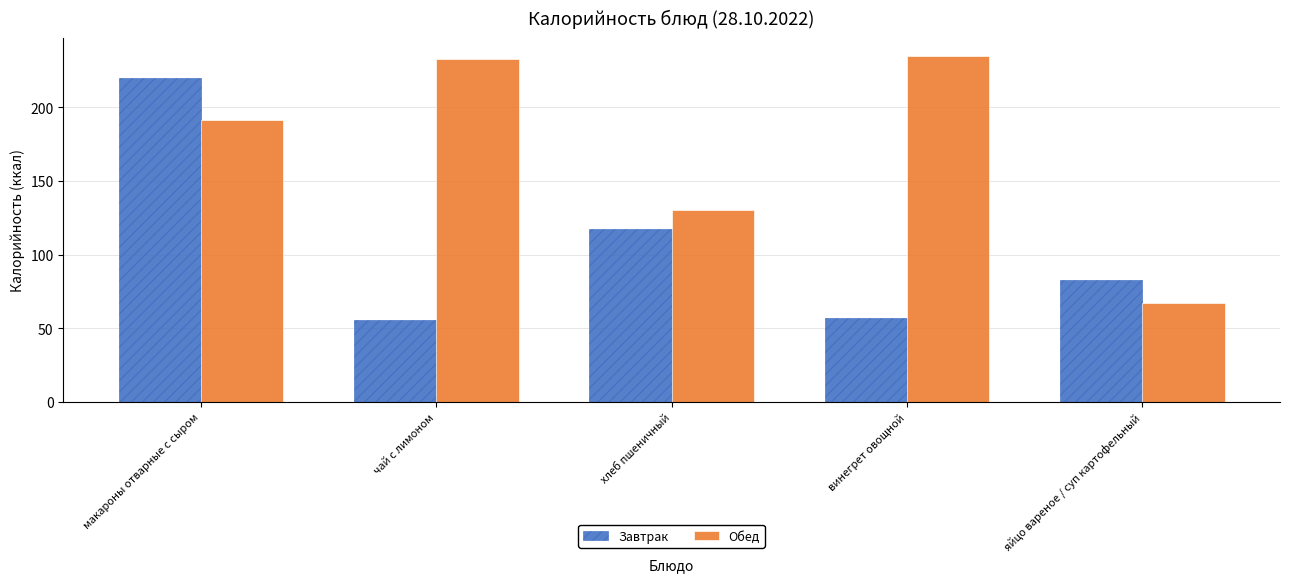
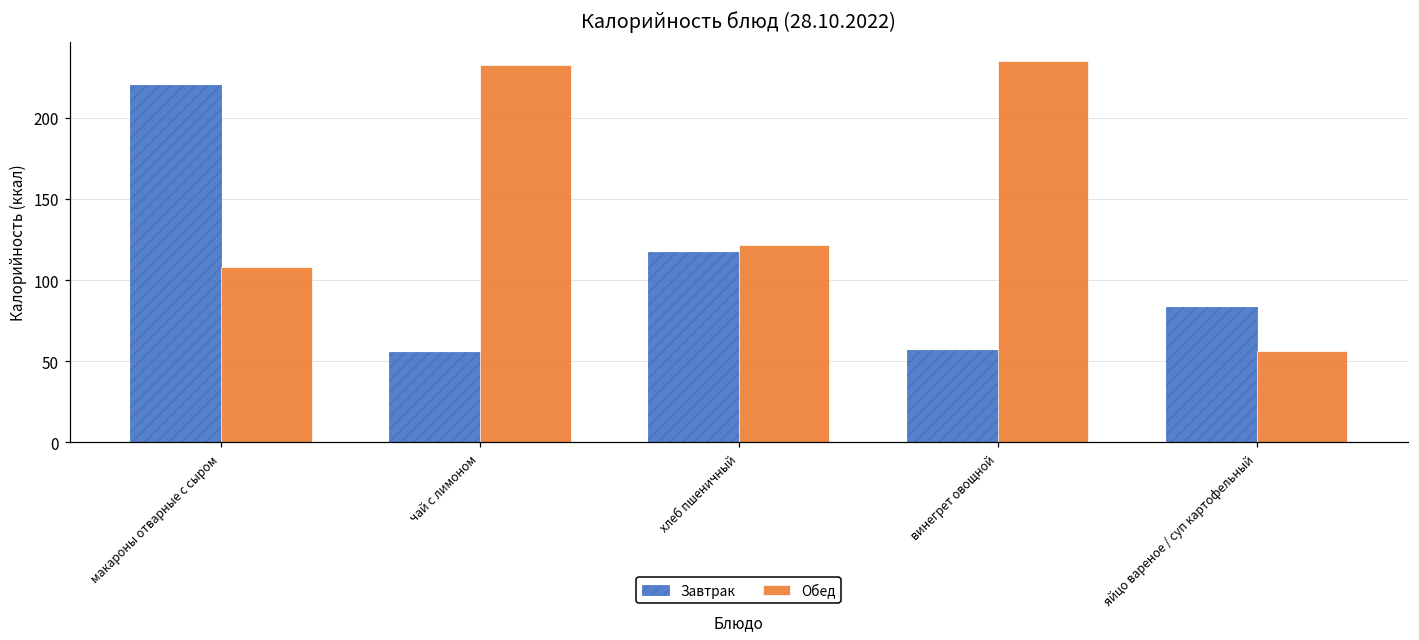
Обед, макароны отварные с сыром: 191 -> 108
Обед, хлеб пшеничный: 131 -> 122
Обед, яйцо вареное / суп картофельный: 67 -> 56
